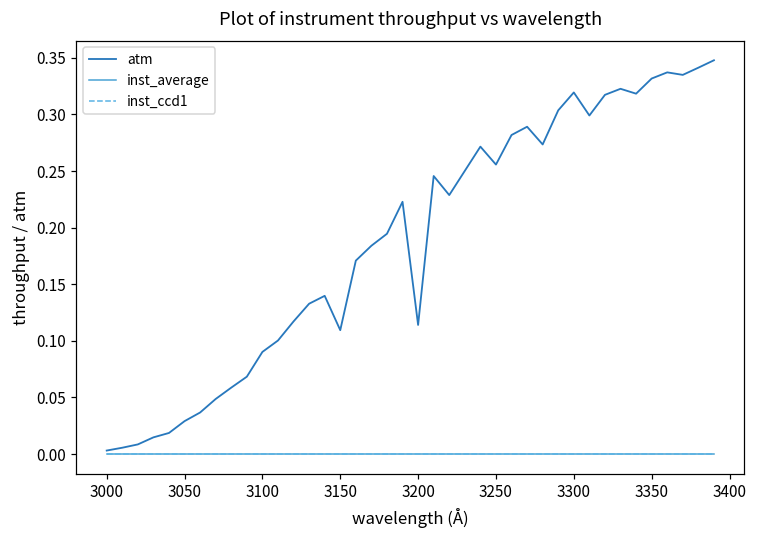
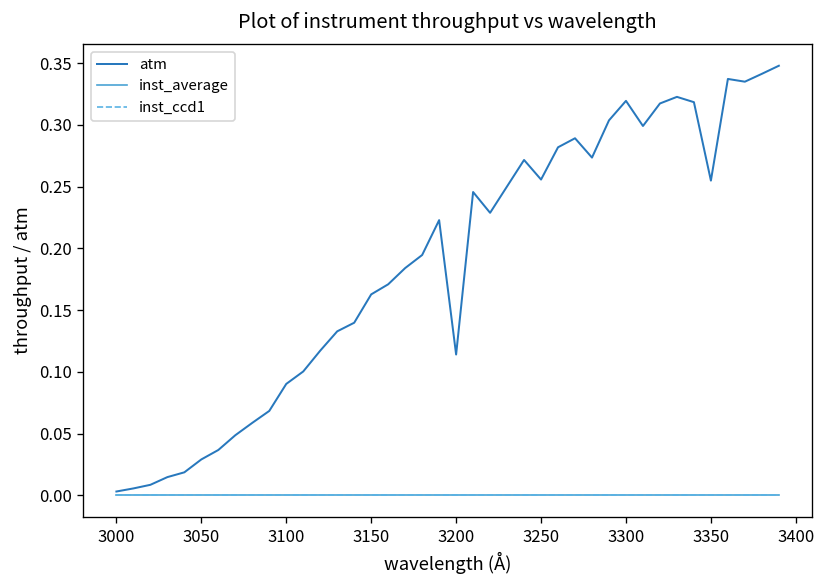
atm, 3150: 0.109 -> 0.163
atm, 3350: 0.332 -> 0.255
